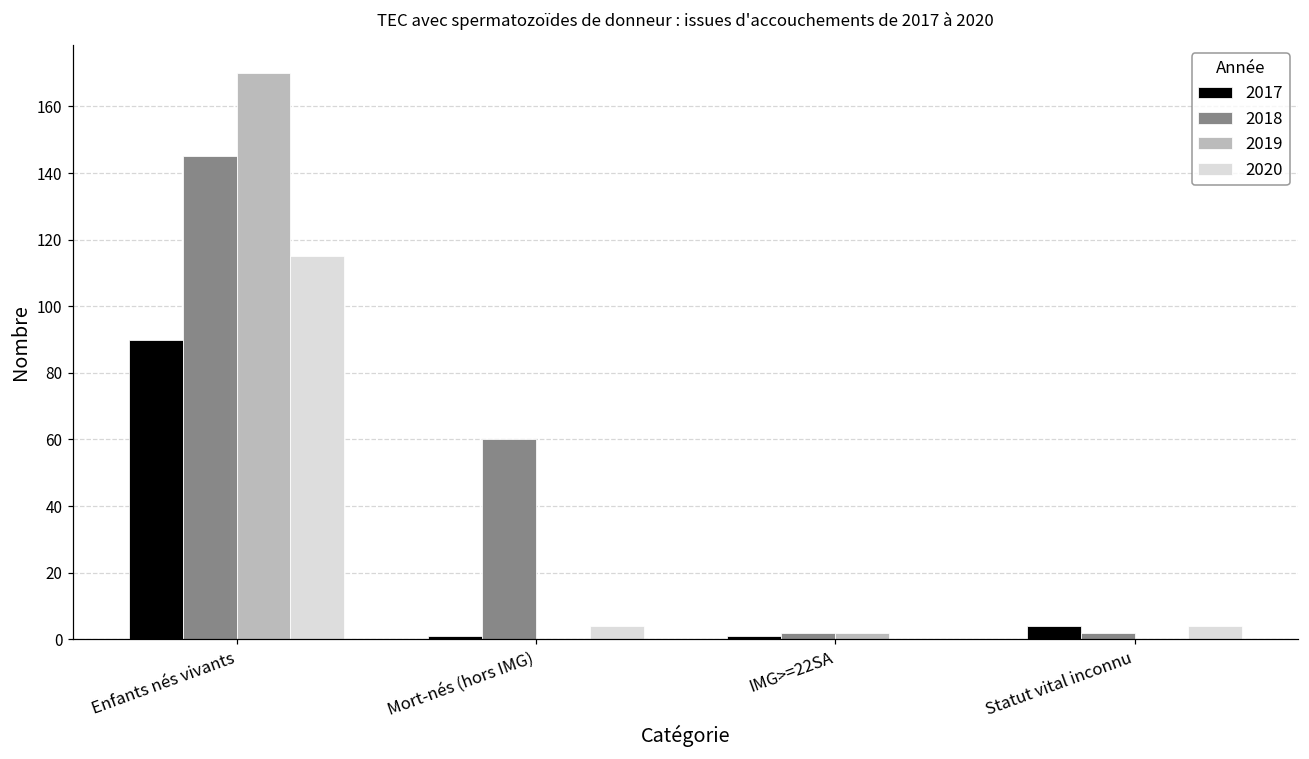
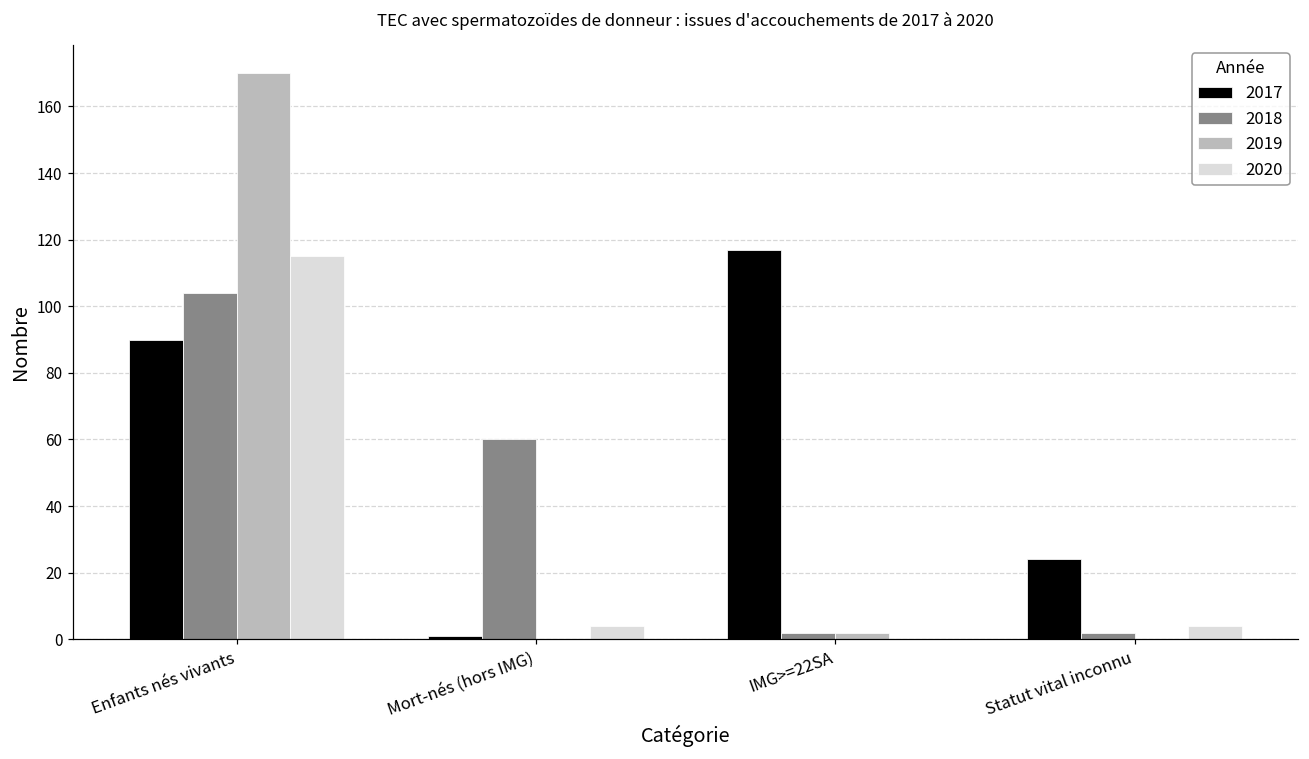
2018, Enfants nés vivants: 145 -> 104
2017, IMG>=22SA: 1 -> 117
2017, Statut vital inconnu: 4 -> 24
